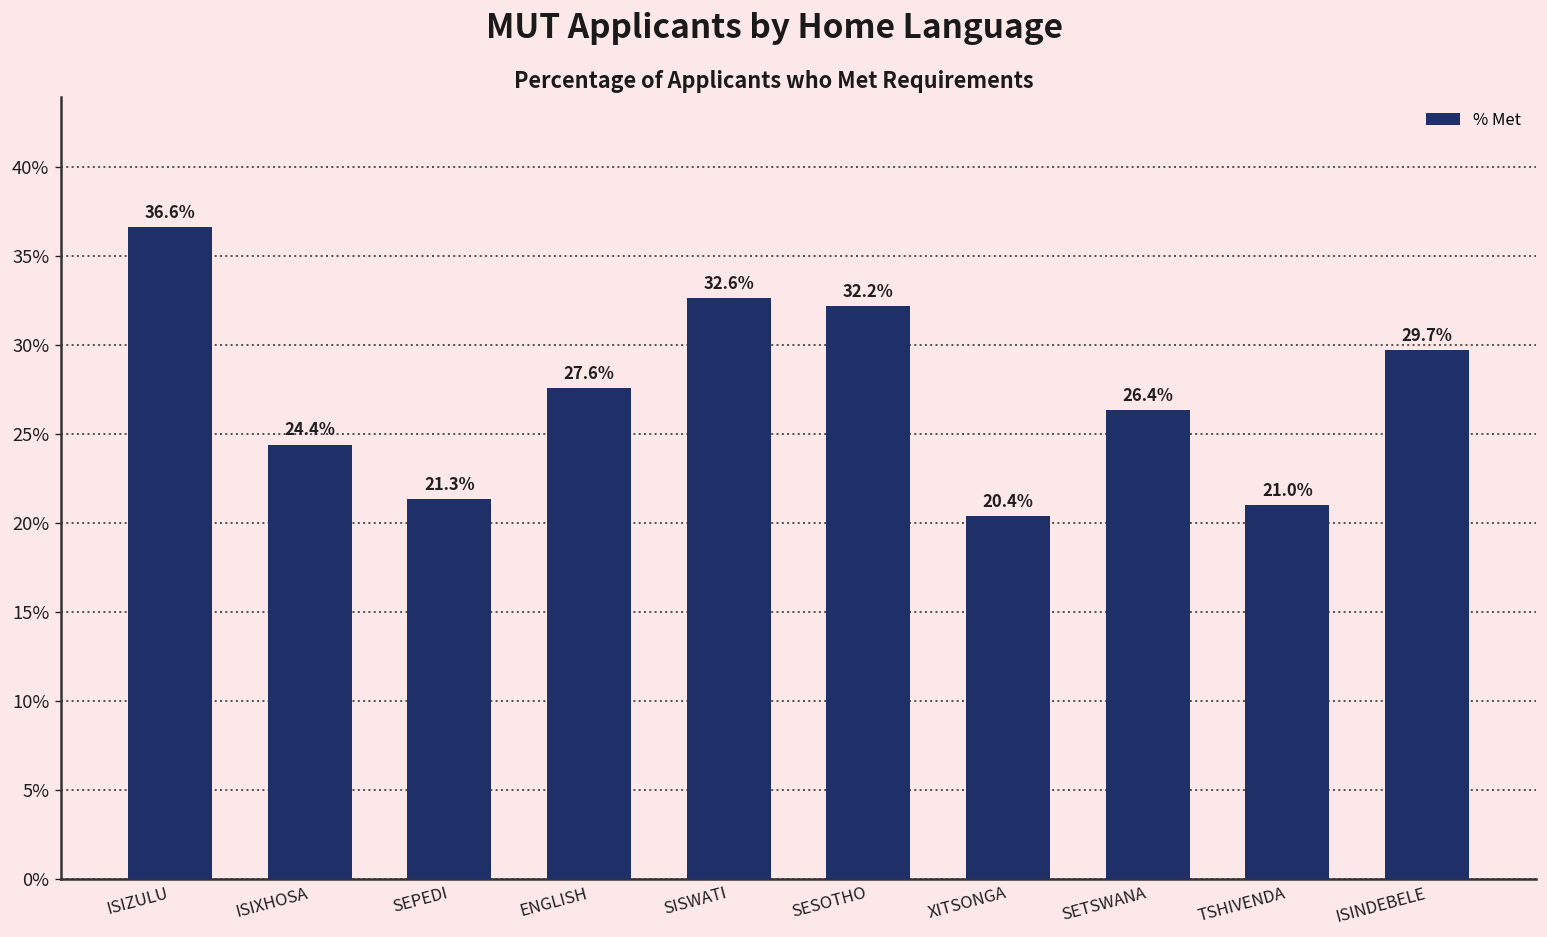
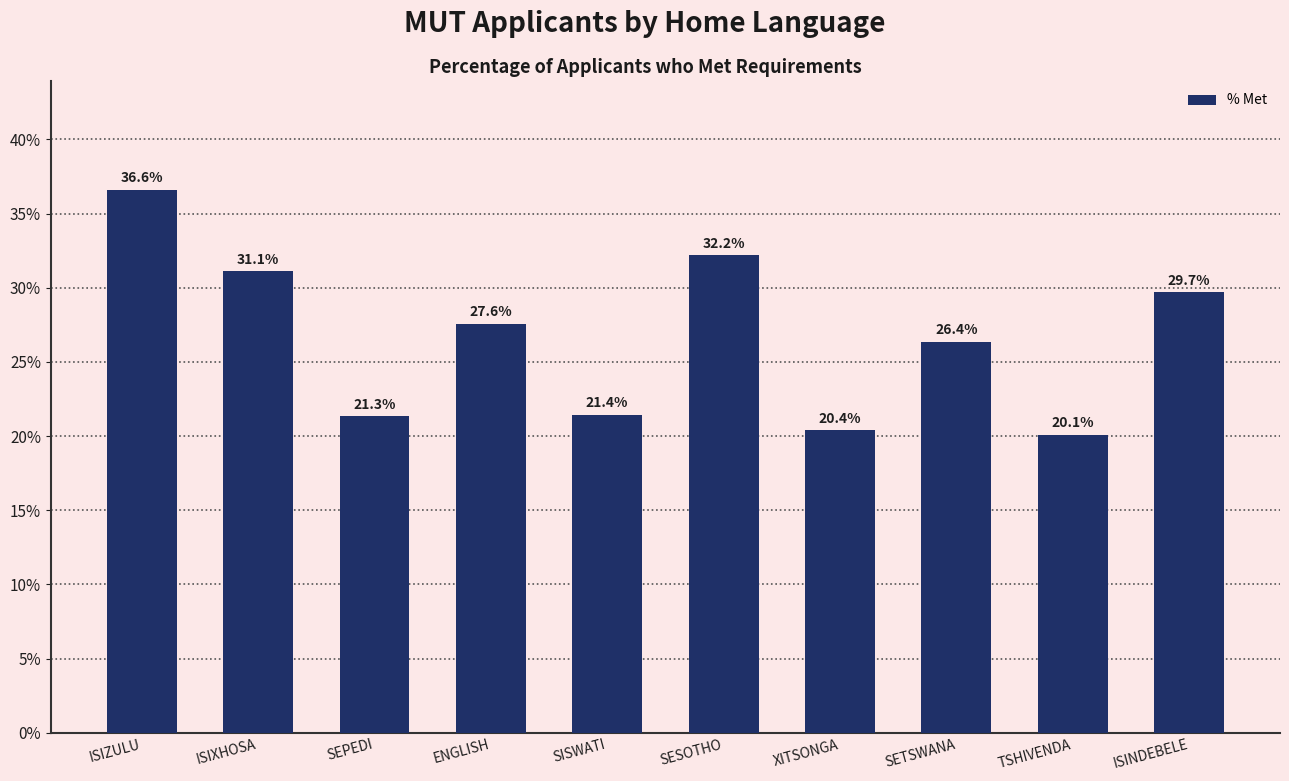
ISIXHOSA: 24.4% -> 31.1%
SISWATI: 32.6% -> 21.4%
TSHIVENDA: 21.0% -> 20.1%
